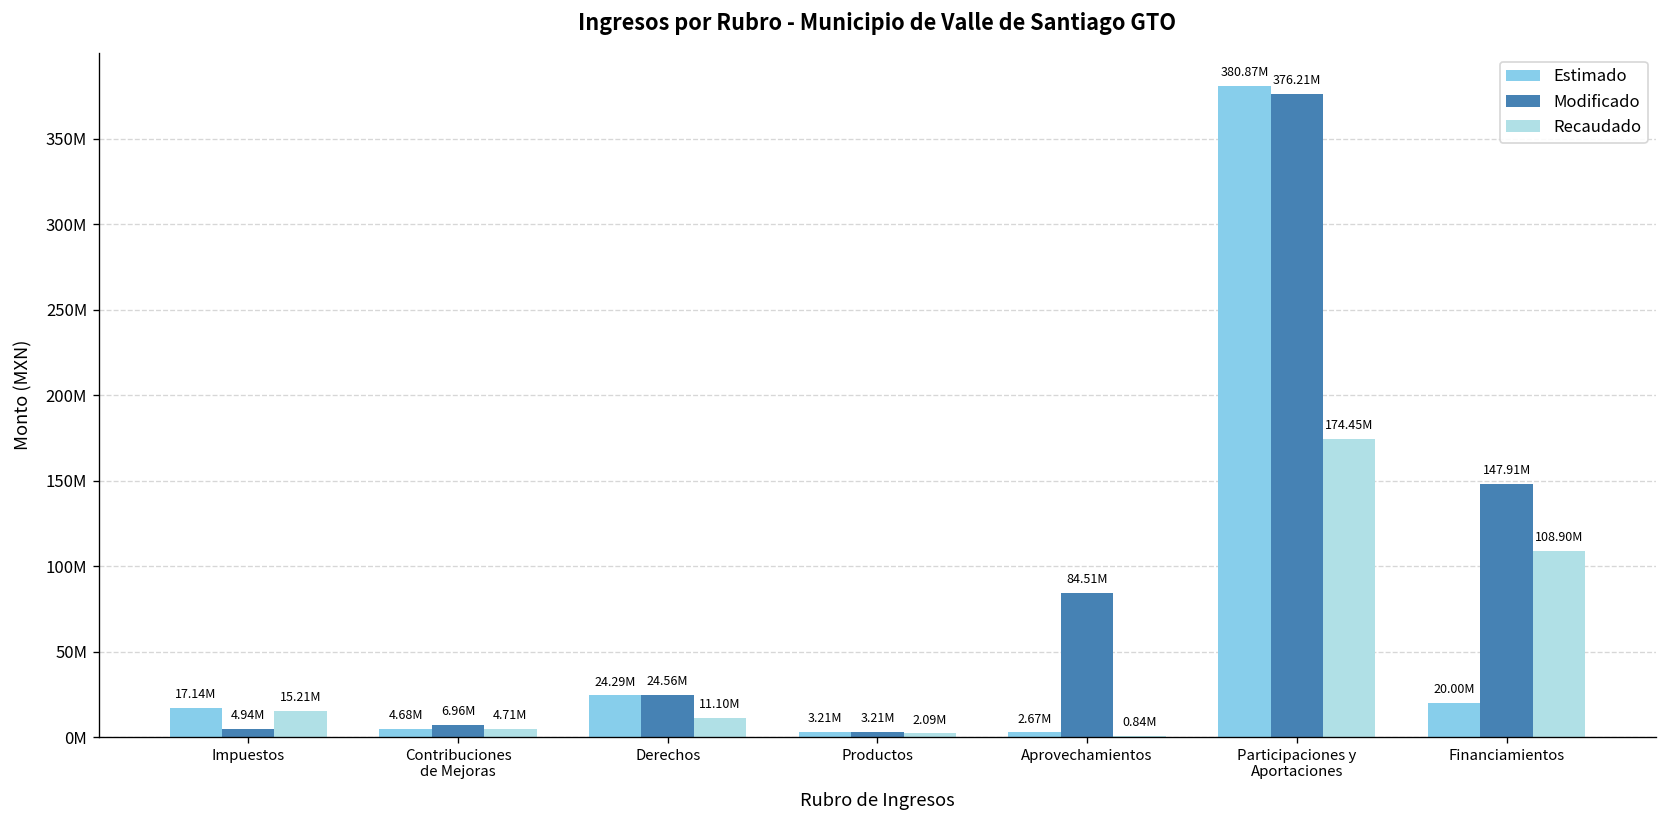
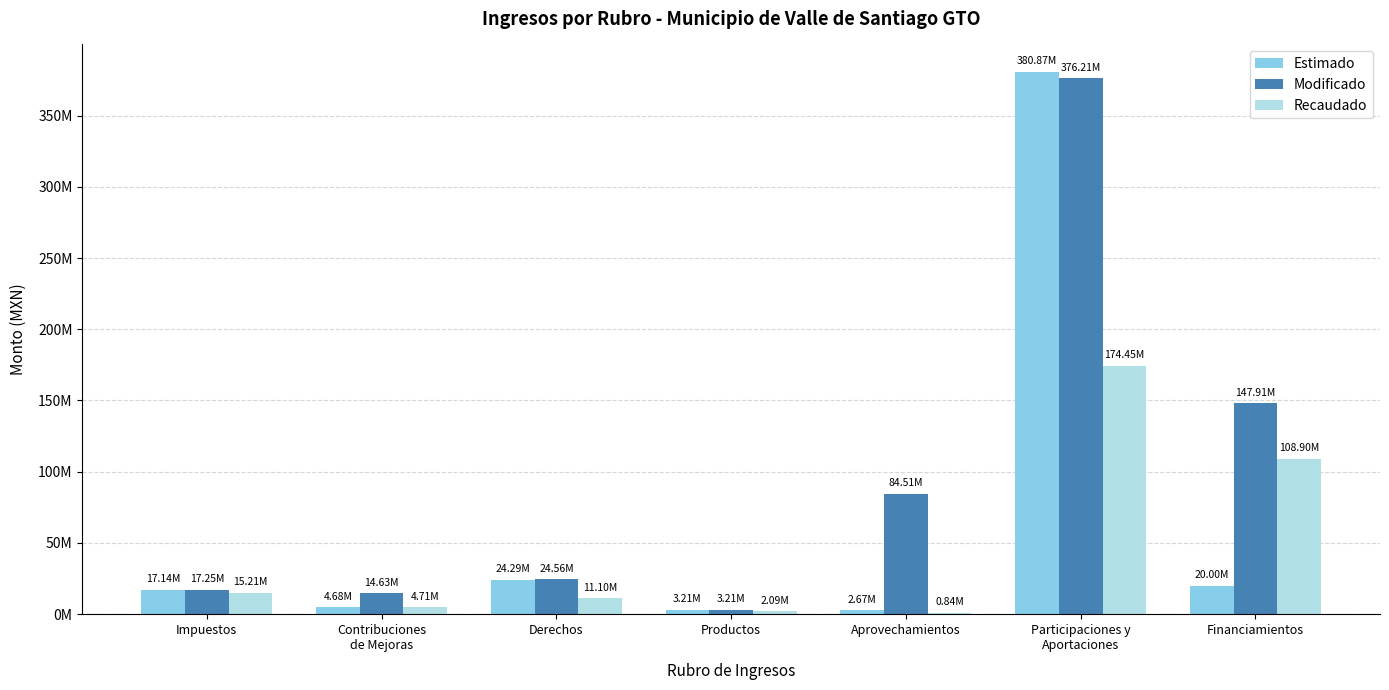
Modificado, Impuestos: 4.94M -> 17.25M
Modificado, Contribuciones de Mejoras: 6.96M -> 14.63M
